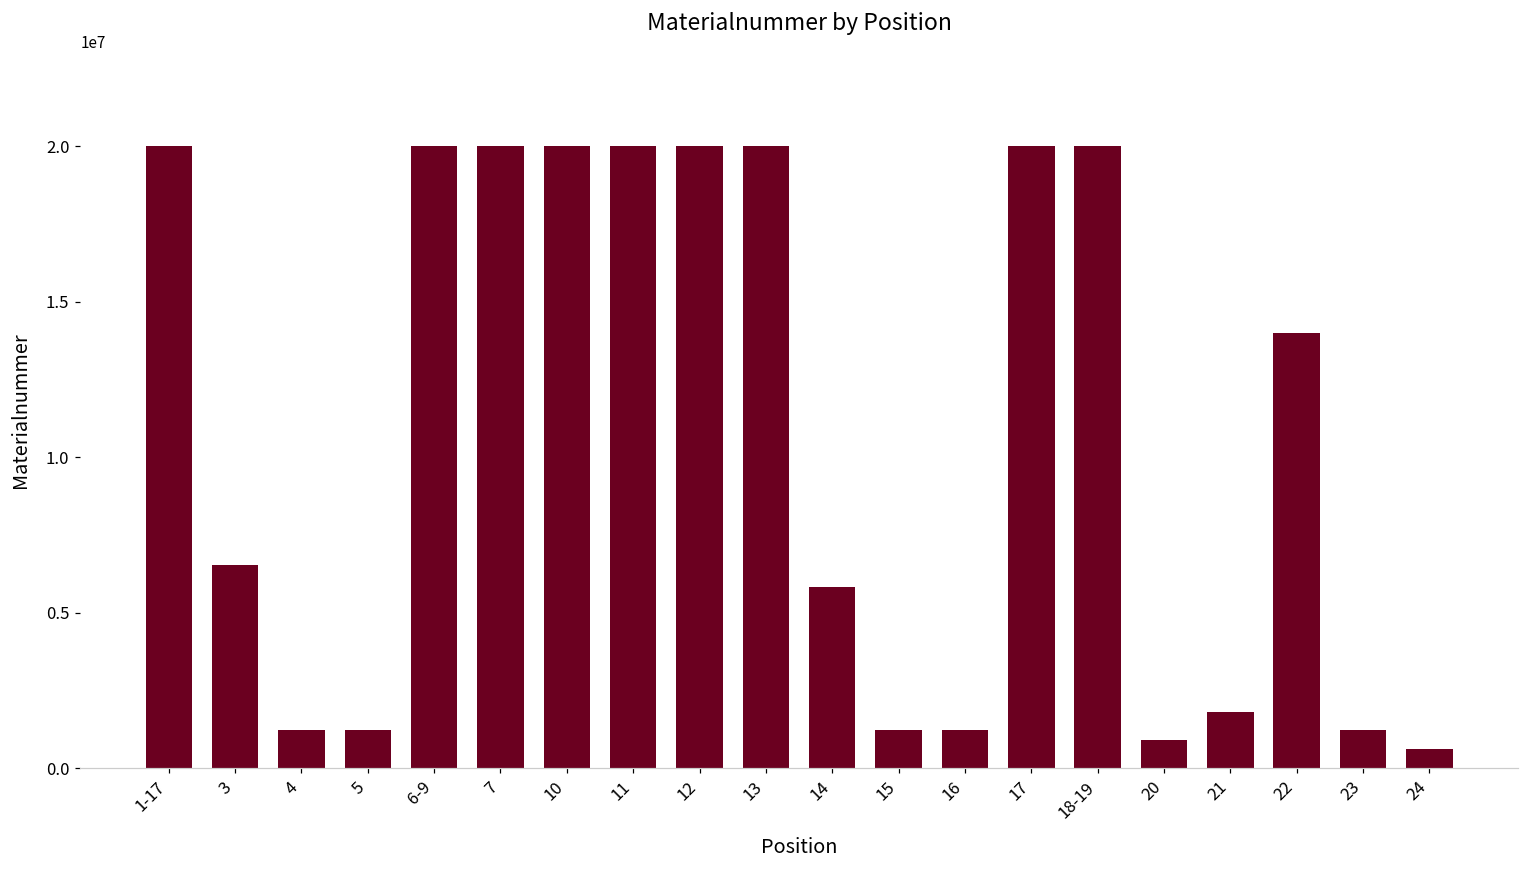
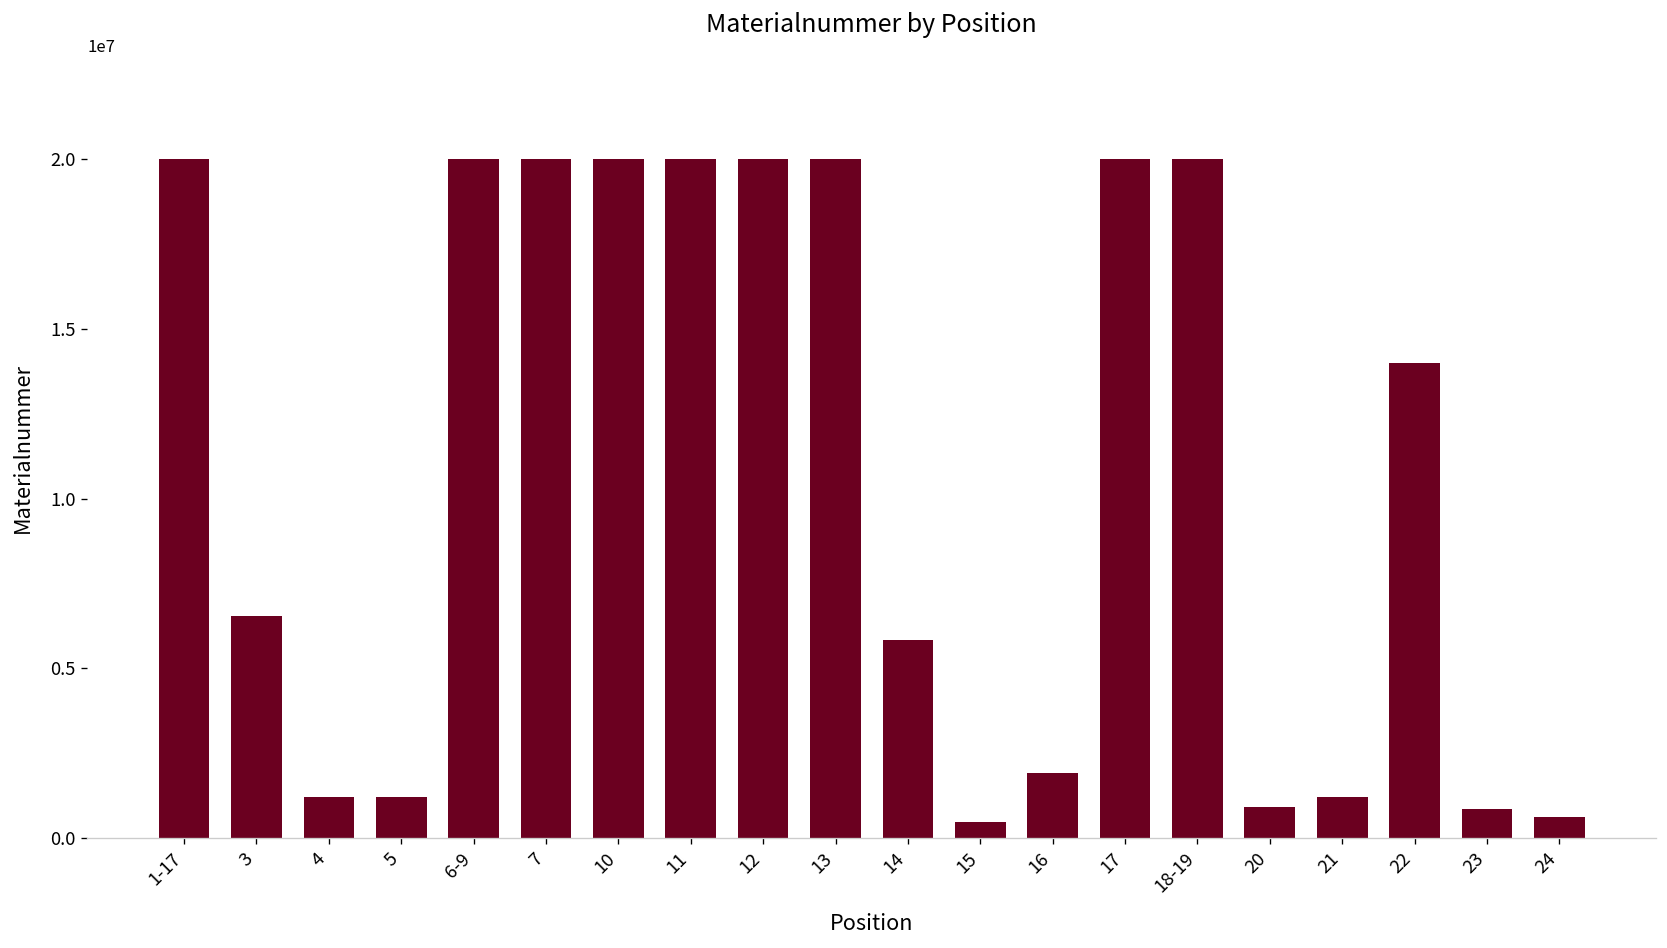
15: 1200000 -> 500000
16: 1200000 -> 1900000
21: 1800000 -> 1200000
23: 1200000 -> 900000
